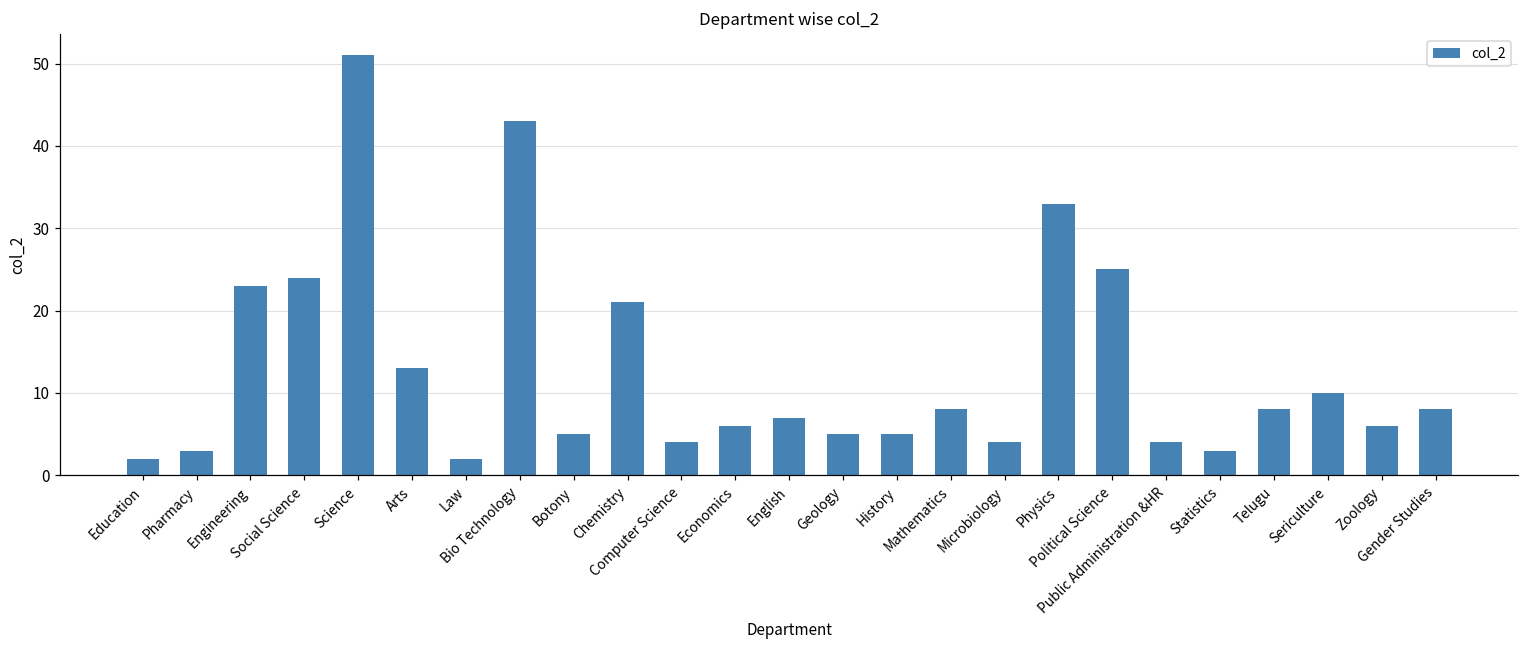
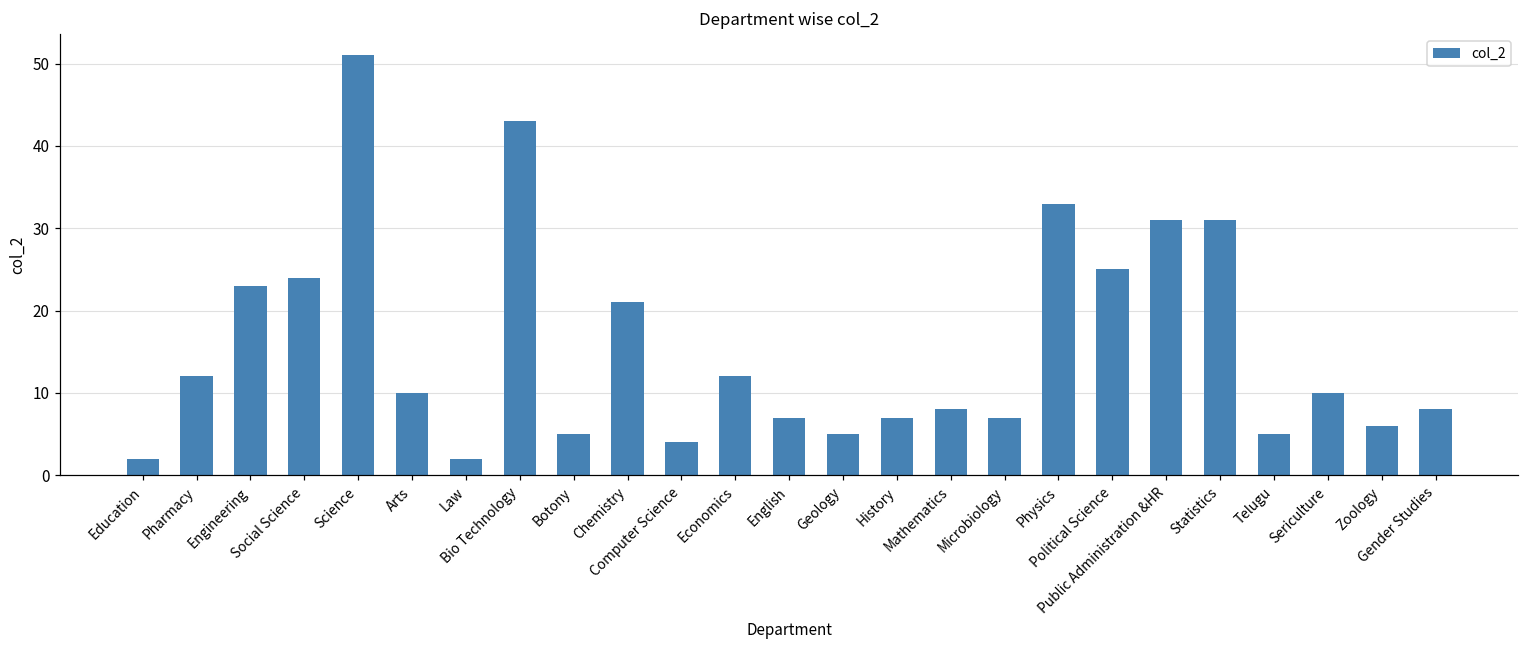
Pharmacy: 3 -> 12
Arts: 13 -> 10
Economics: 6 -> 12
History: 5 -> 7
Microbiology: 4 -> 7
Public Administration &HR: 4 -> 31
Statistics: 3 -> 31
Telugu: 8 -> 5
